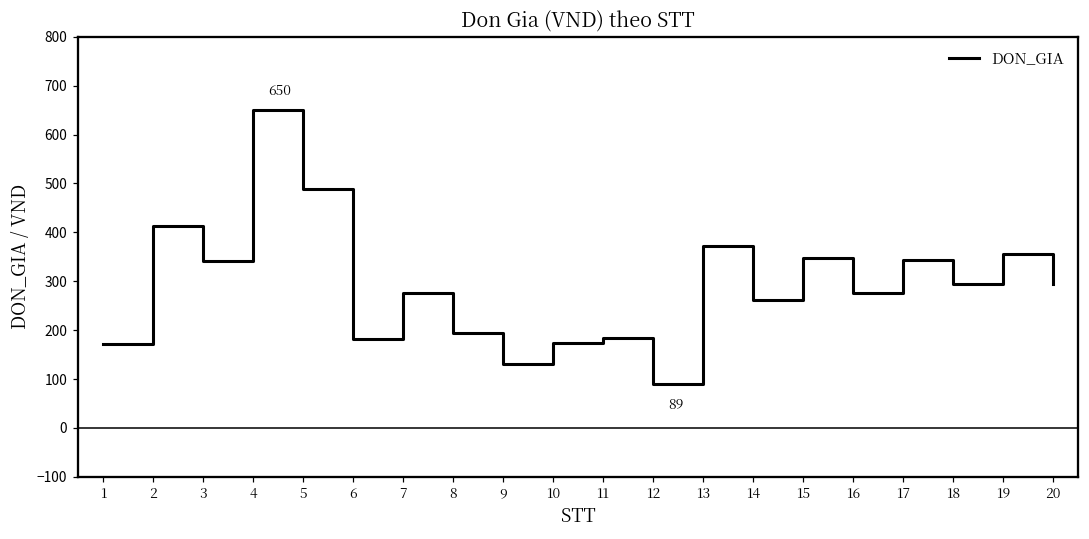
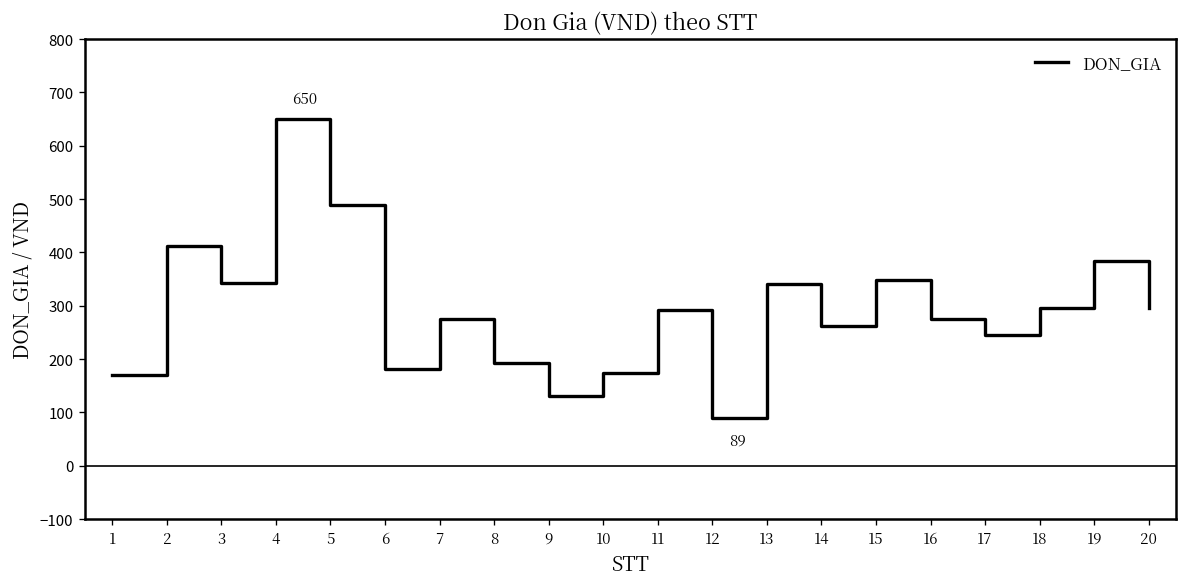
11: 180 -> 290
13: 370 -> 340
17: 340 -> 240
19: 350 -> 380
